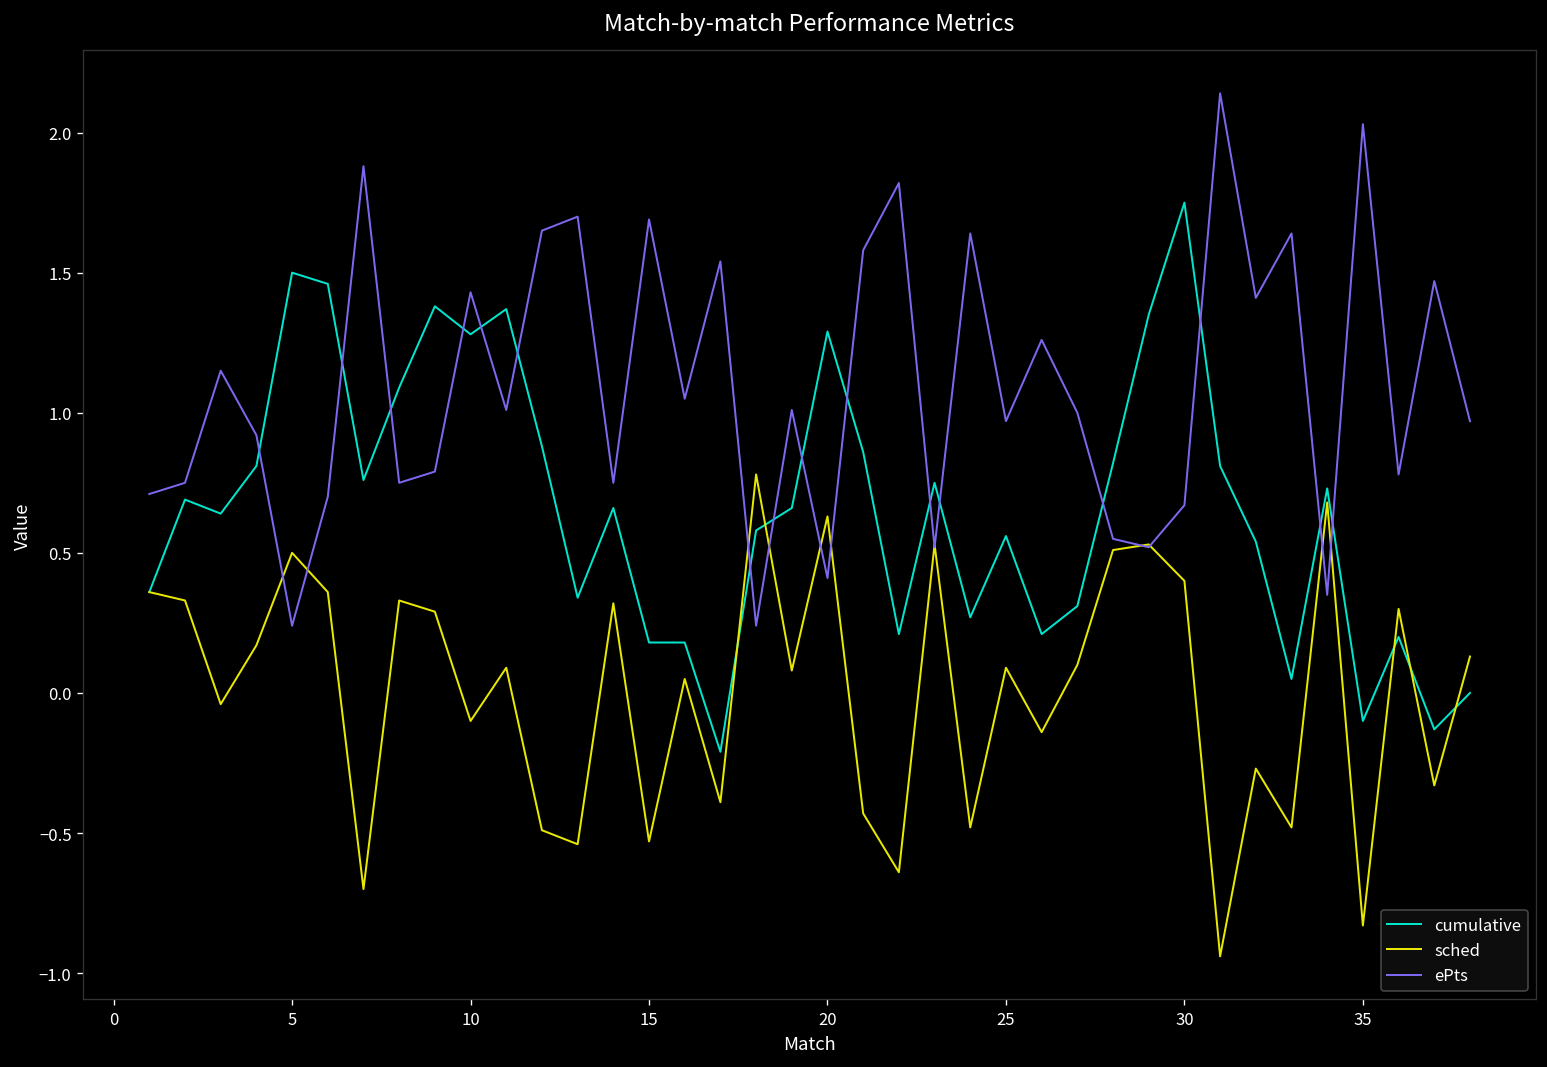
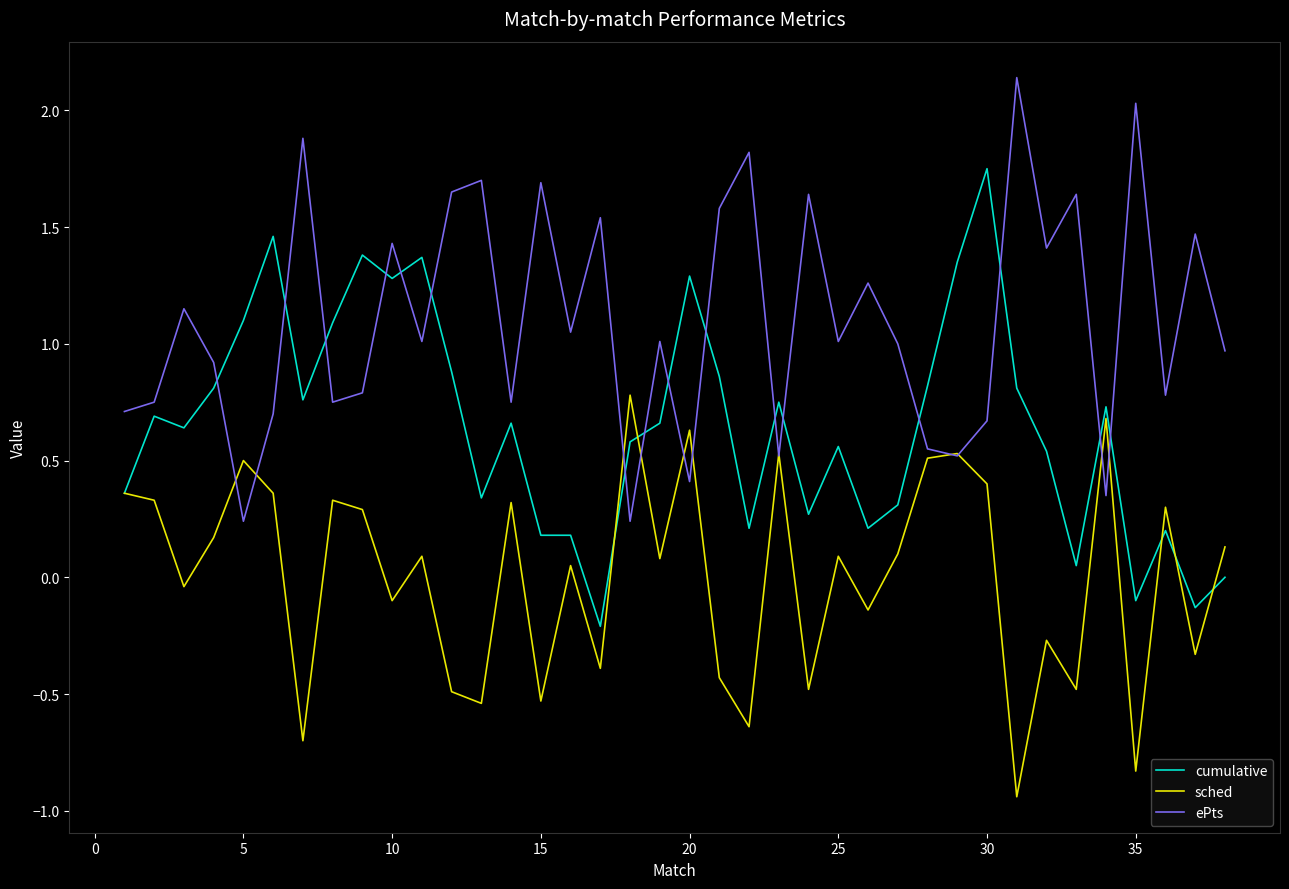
cumulative, 5: 1.5 -> 1.1
ePts, 25: 0.97 -> 1.01
